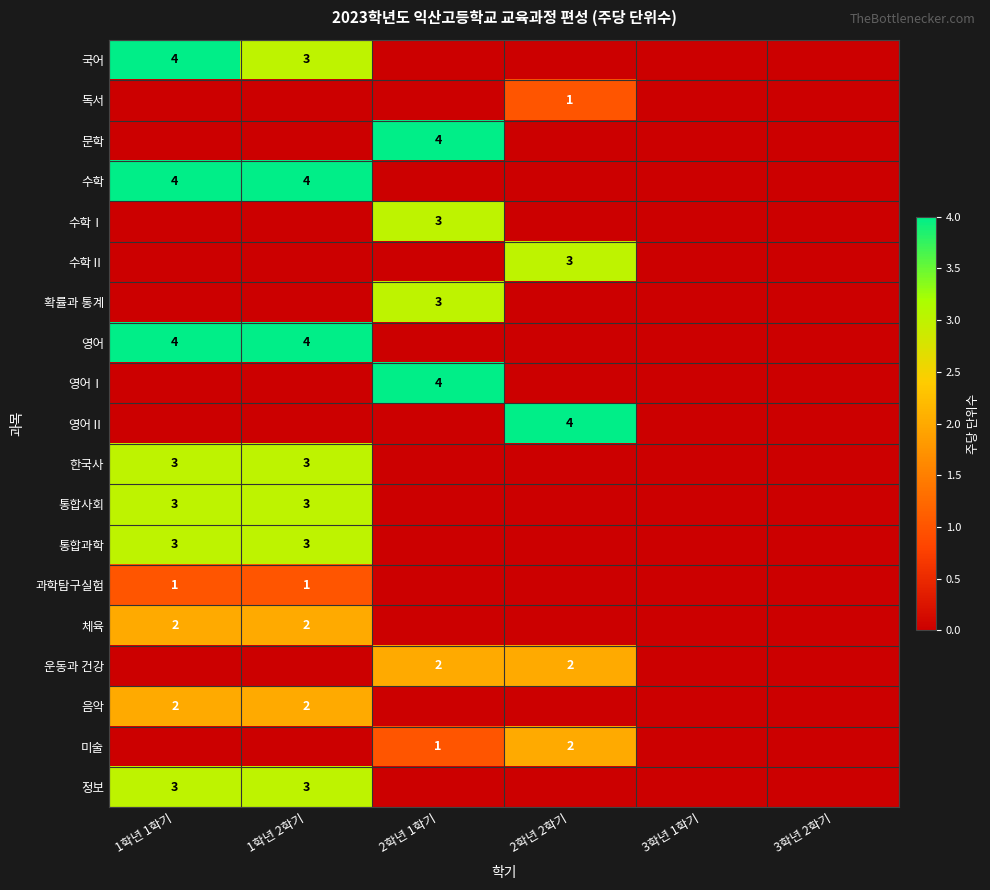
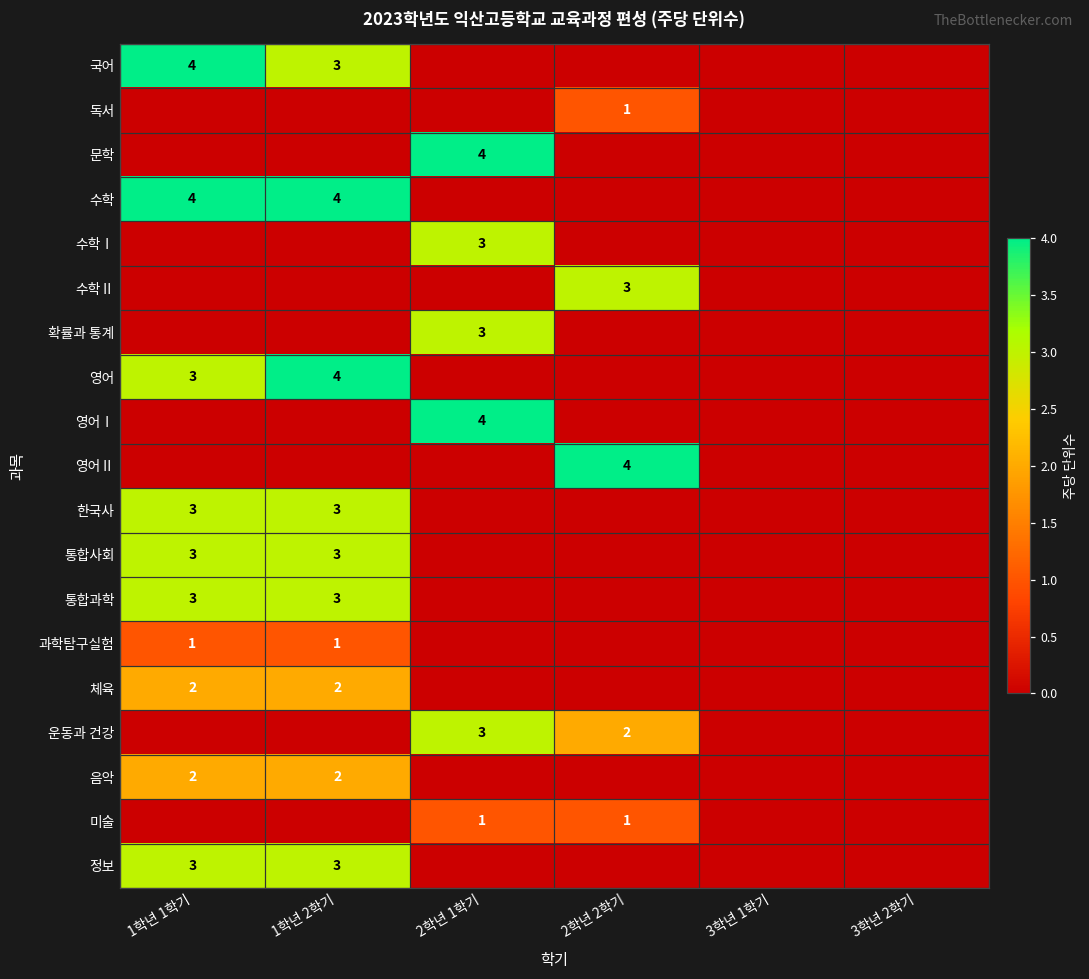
영어, 1학년 1학기: 4 -> 3
운동과 건강, 2학년 1학기: 2 -> 3
미술, 2학년 2학기: 2 -> 1
